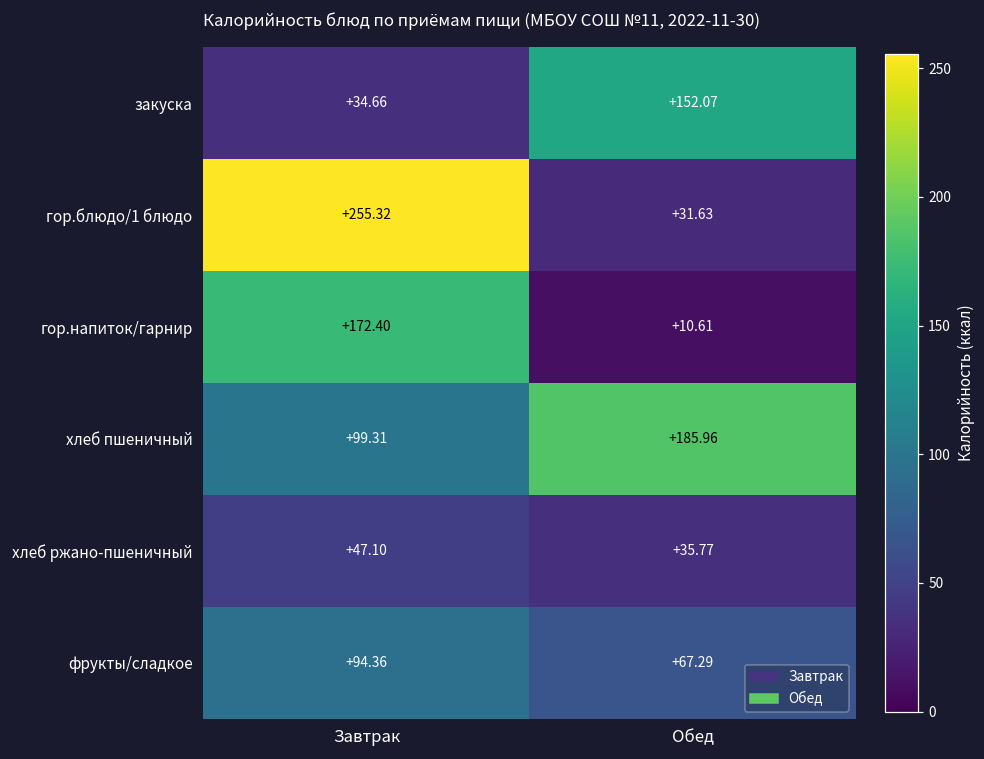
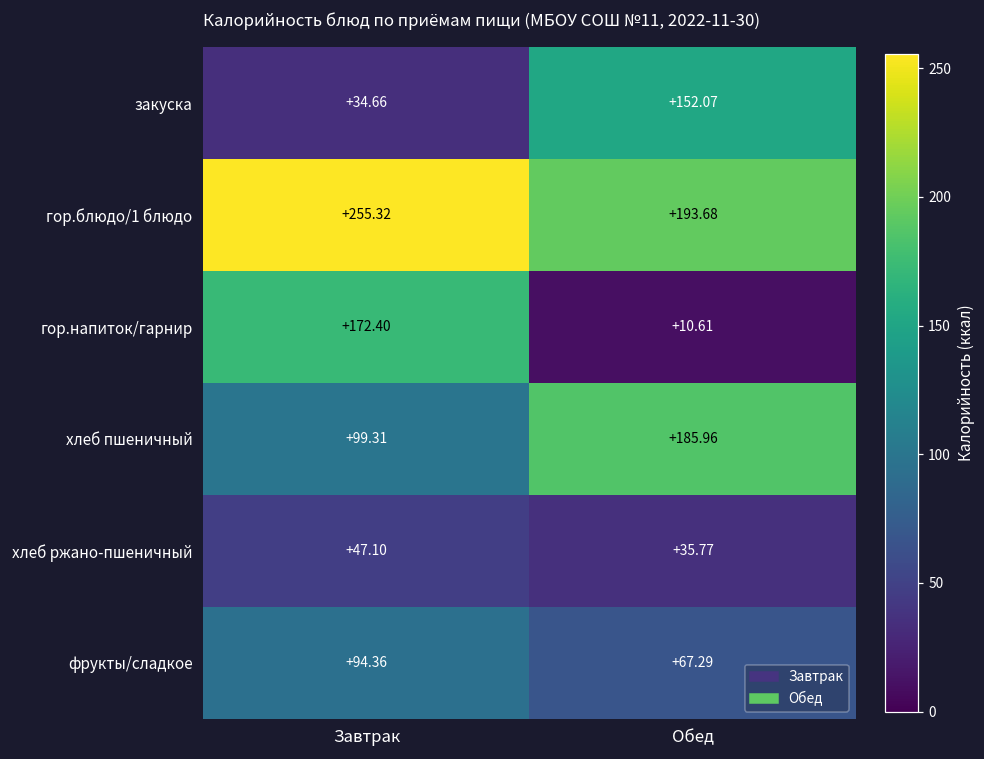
гор.блюдо/1 блюдо, Обед: +31.63 -> +193.68
